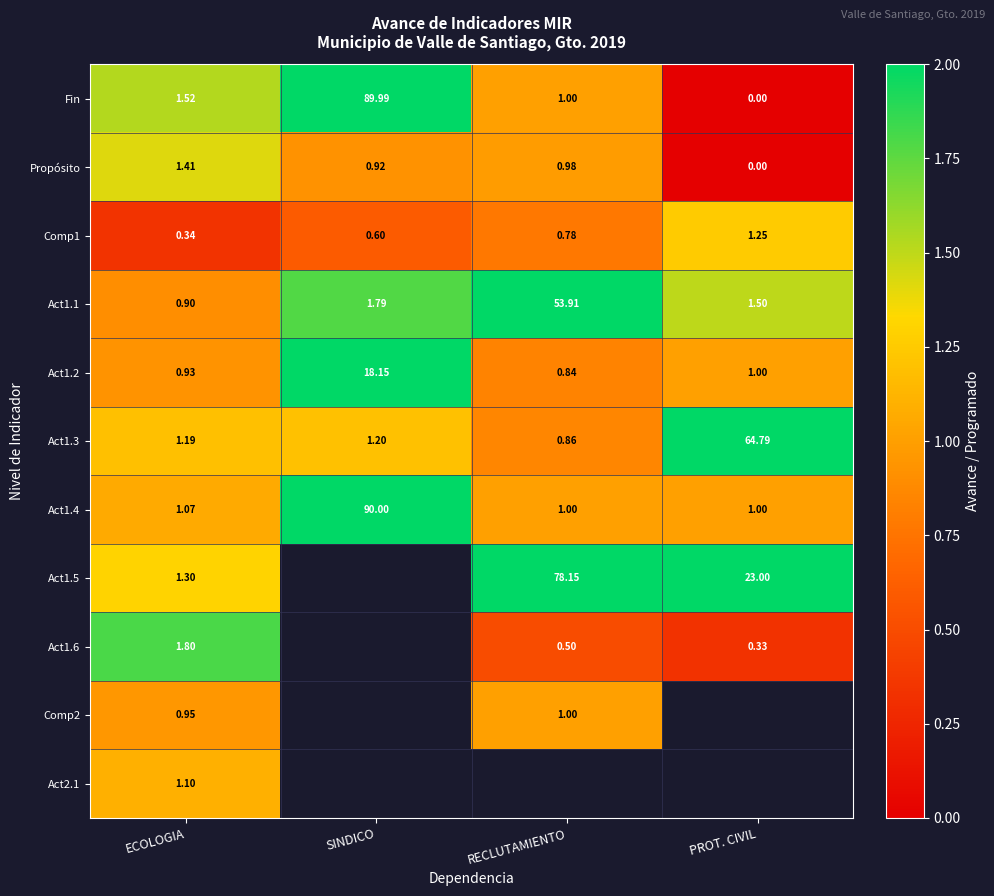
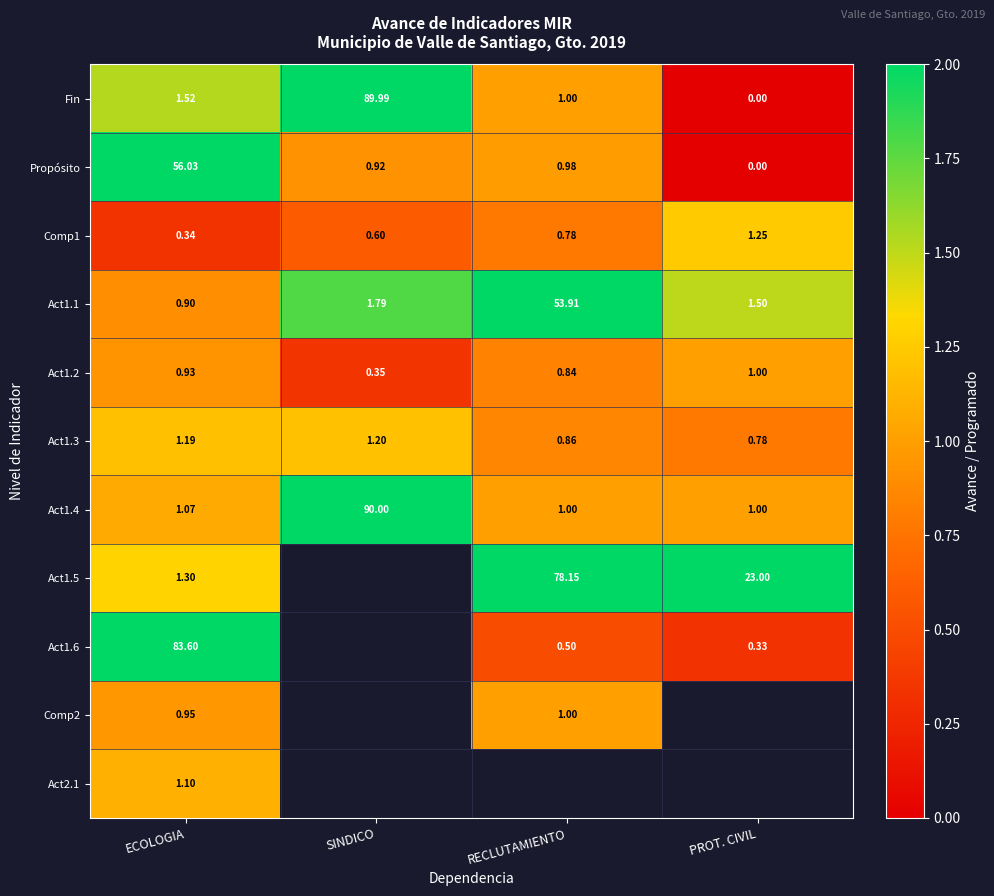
Propósito, ECOLOGIA: 1.41 -> 56.03
Act1.2, SINDICO: 18.15 -> 0.35
Act1.3, PROT. CIVIL: 64.79 -> 0.78
Act1.6, ECOLOGIA: 1.80 -> 83.60
